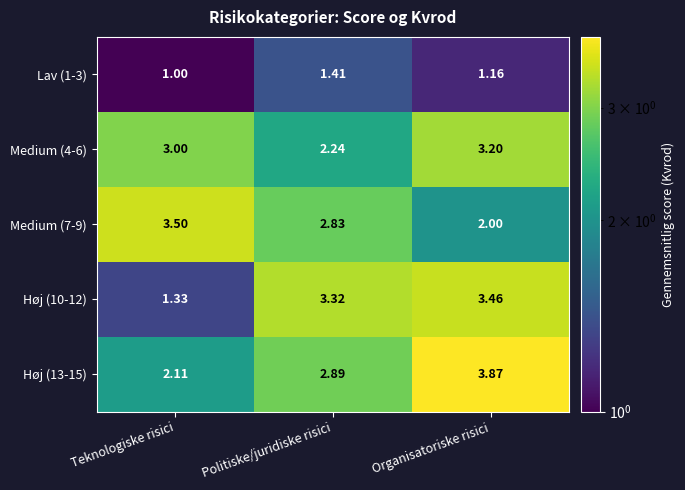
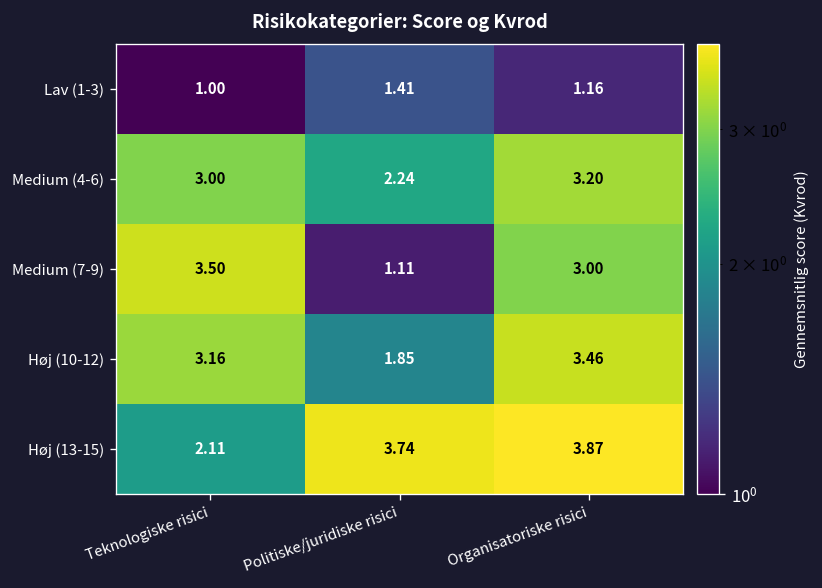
Medium (7-9), Politiske/juridiske risici: 2.83 -> 1.11
Medium (7-9), Organisatoriske risici: 2.00 -> 3.00
Høj (10-12), Teknologiske risici: 1.33 -> 3.16
Høj (10-12), Politiske/juridiske risici: 3.32 -> 1.85
Høj (13-15), Politiske/juridiske risici: 2.89 -> 3.74
